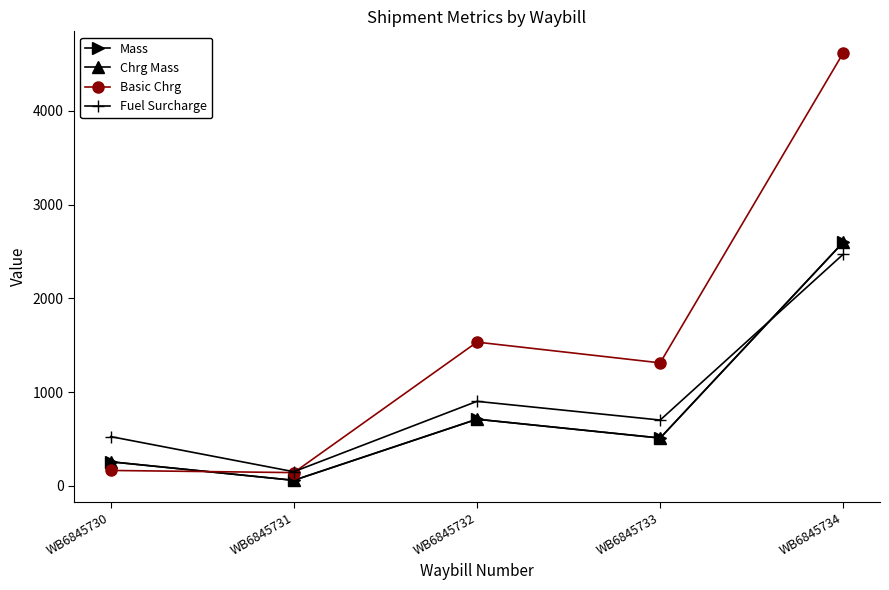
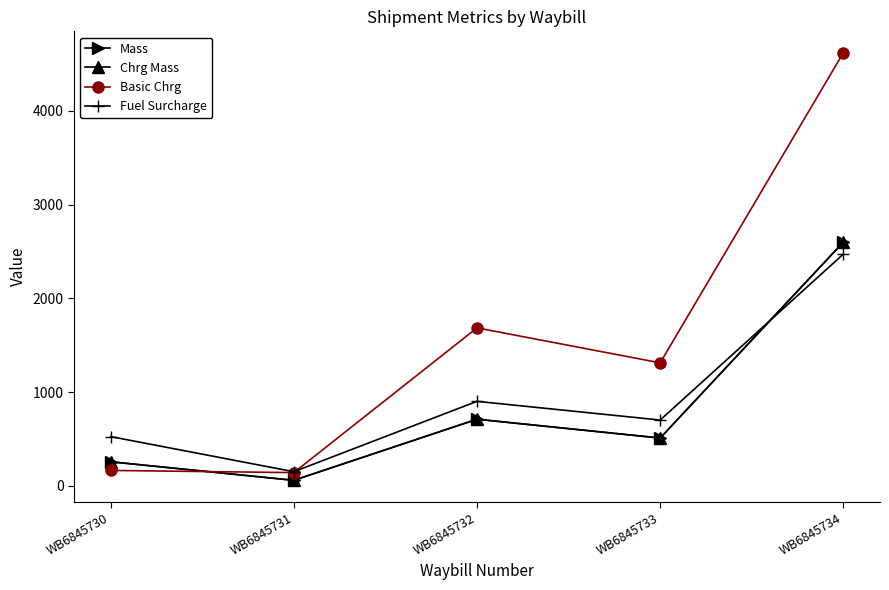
Basic Chrg, WB6845732: 1500 -> 1700
